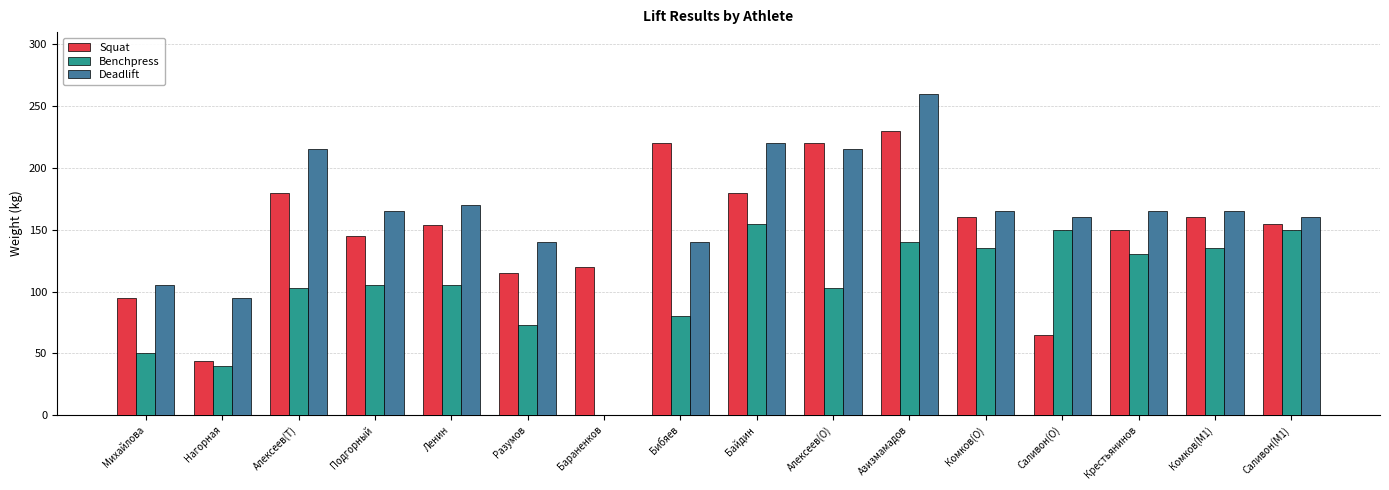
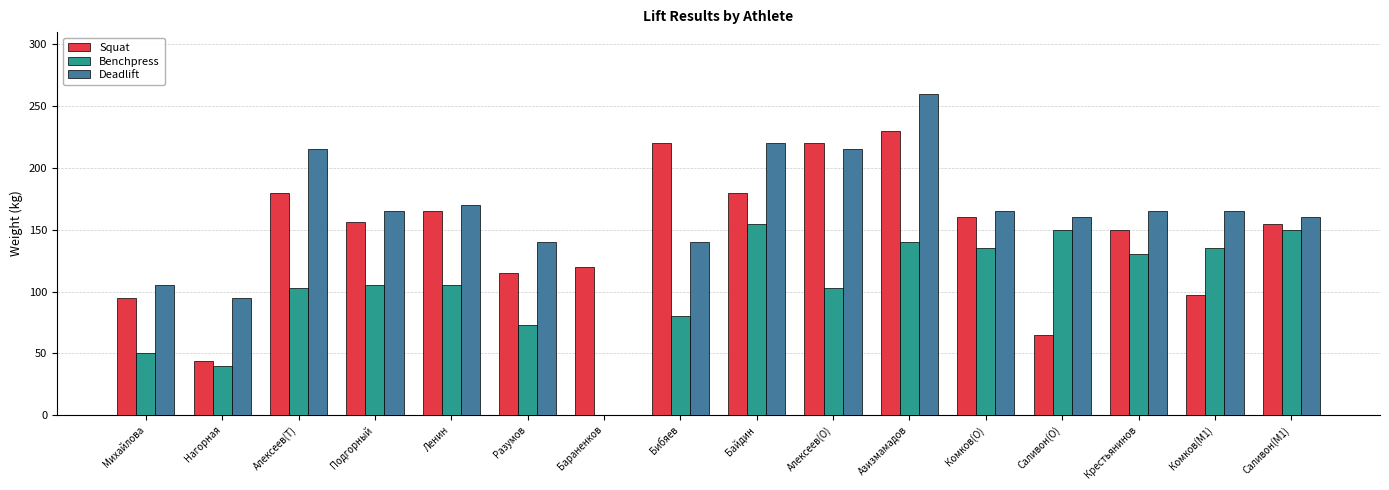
Squat, Подгорный: 145 -> 156
Squat, Ленин: 154 -> 165
Squat, Комков(M1): 160 -> 97
